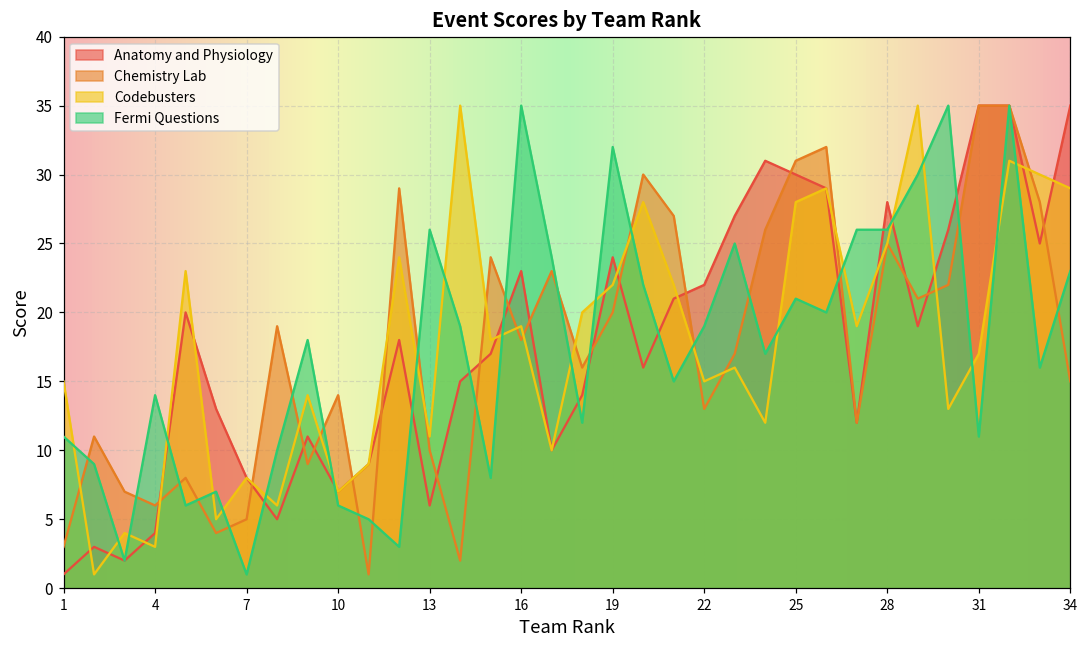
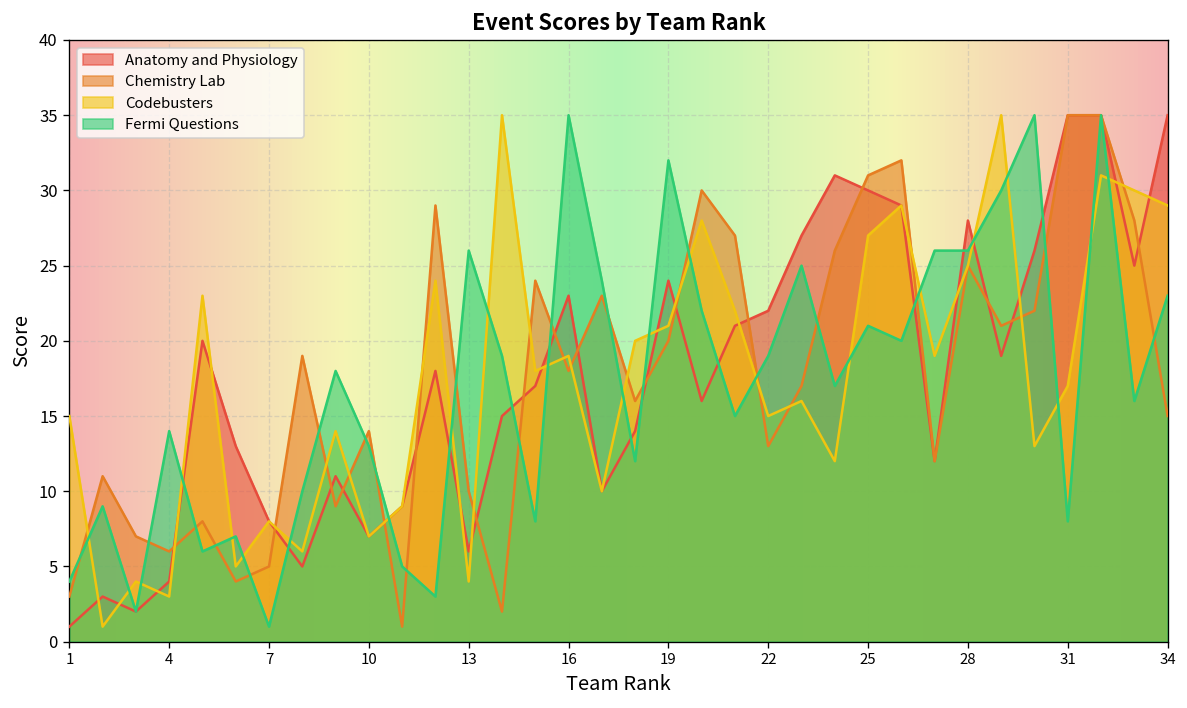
Fermi Questions, 1: 11 -> 4
Fermi Questions, 10: 6 -> 13
Codebusters, 13: 11 -> 4
Codebusters, 19: 22 -> 21
Codebusters, 25: 28 -> 27
Fermi Questions, 31: 11 -> 8
